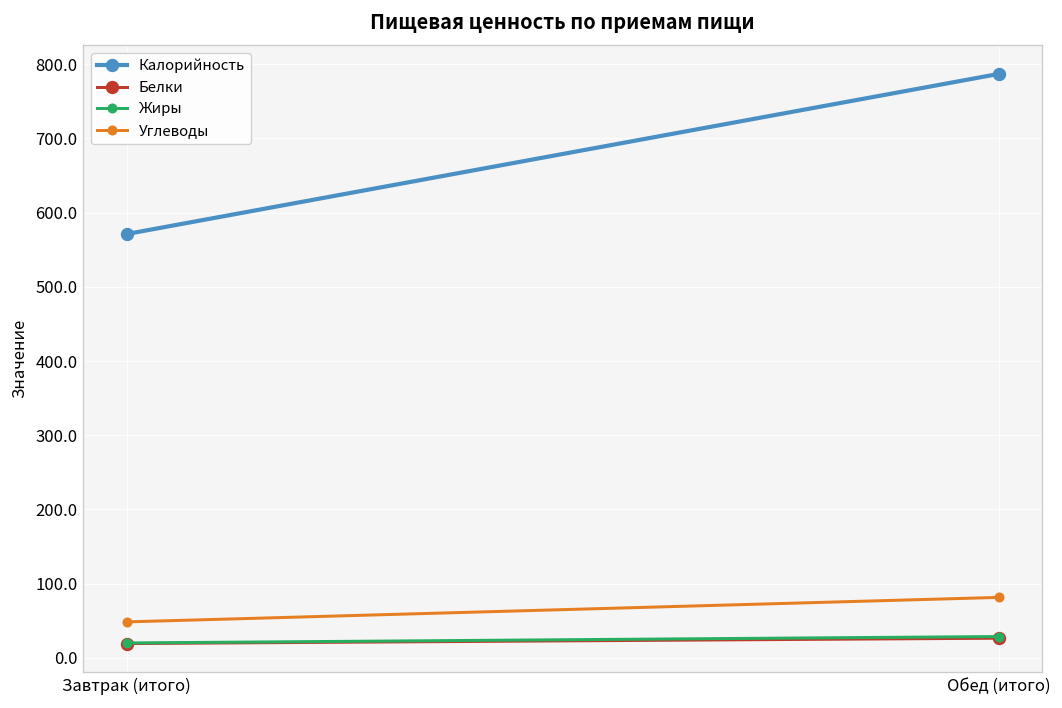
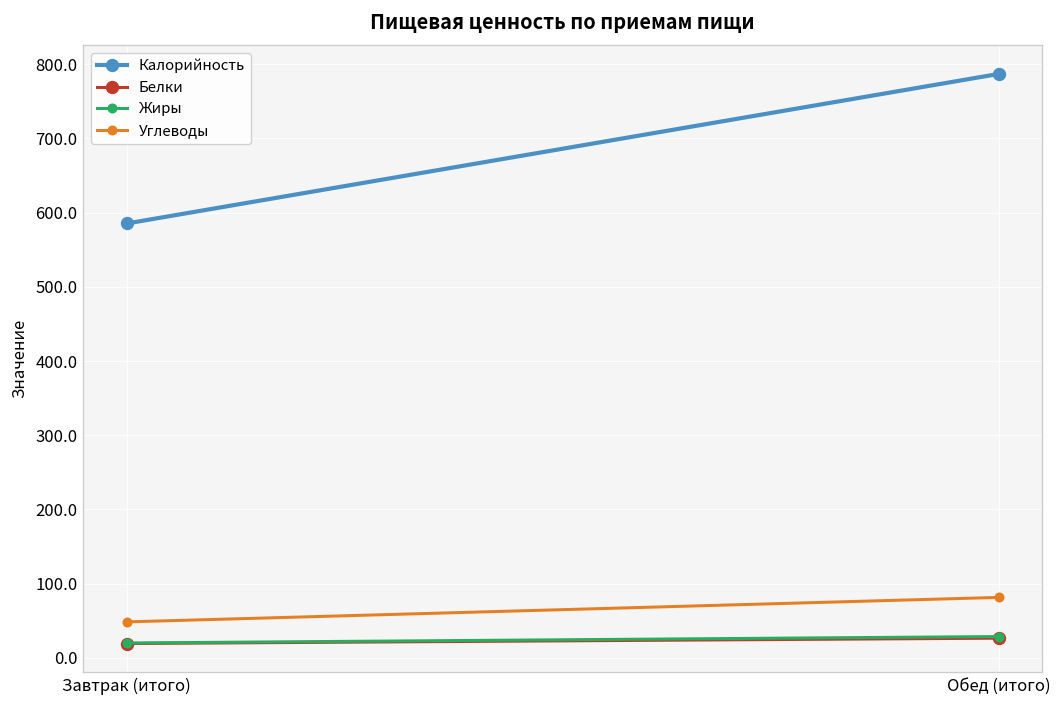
Калорийность, Завтрак (итого): 570 -> 590
